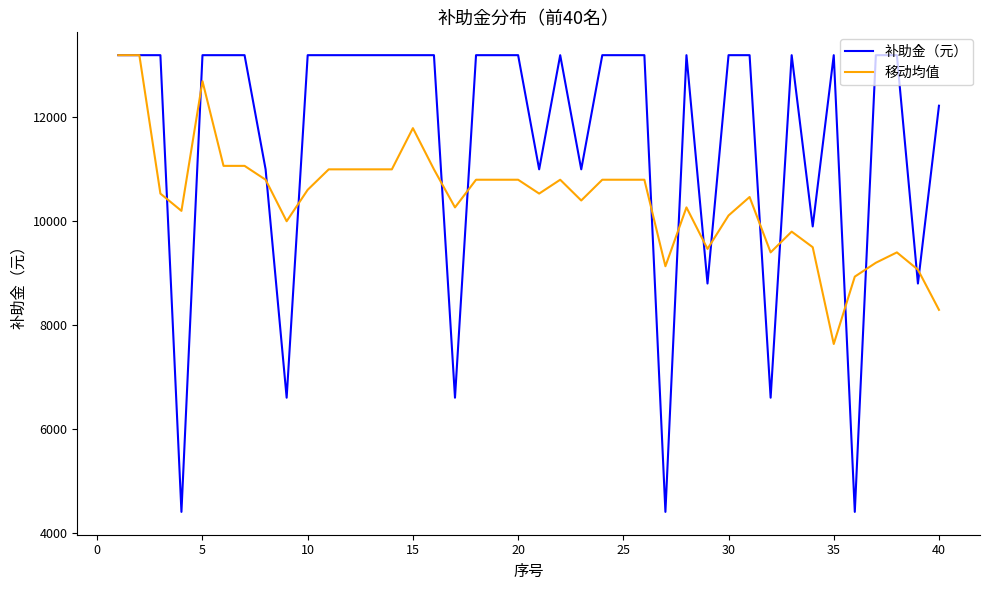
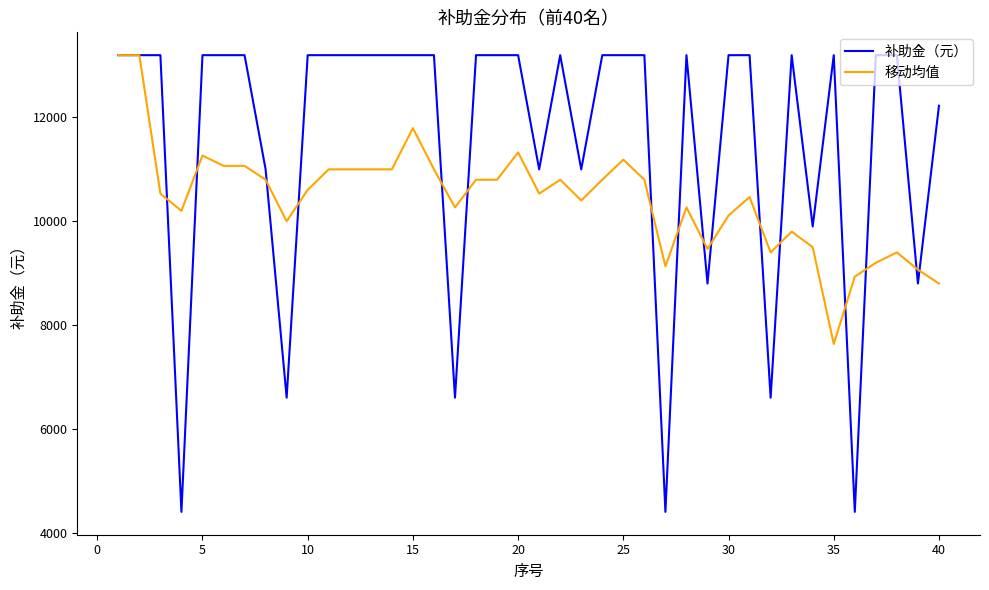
移动均值, 5: 12700 -> 11300
移动均值, 20: 10800 -> 11300
移动均值, 25: 10800 -> 11200
移动均值, 40: 8300 -> 8800
